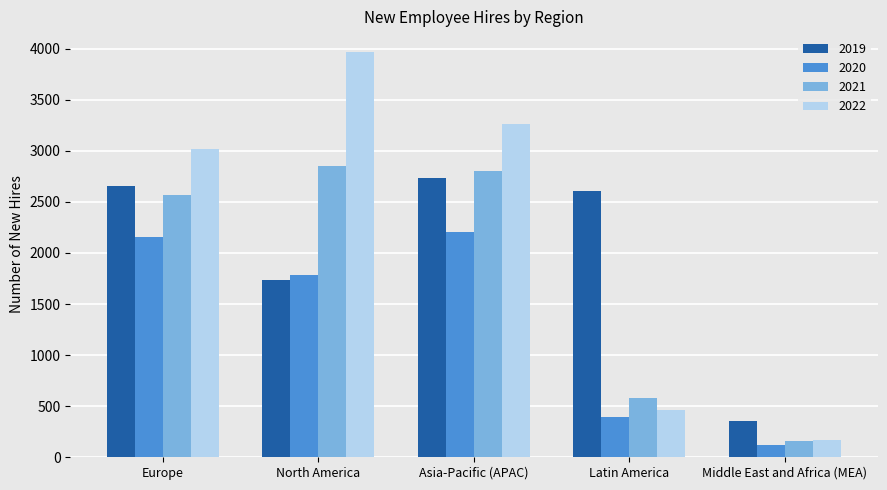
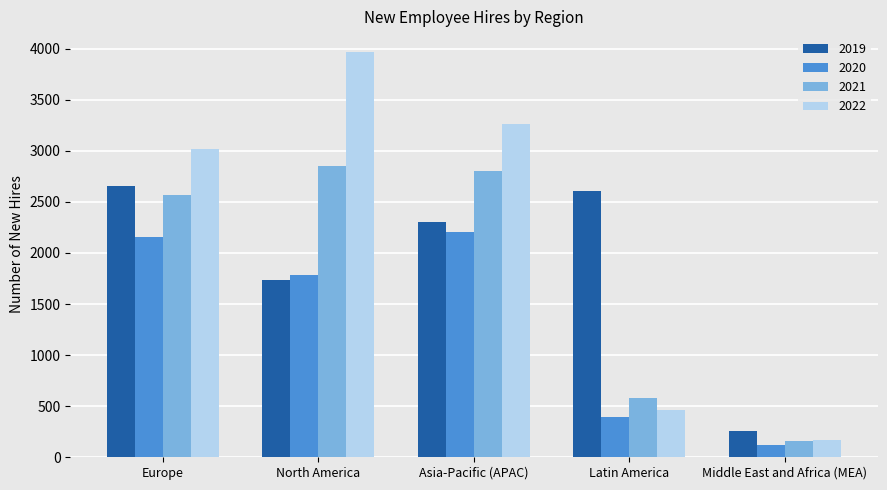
2019, Asia-Pacific (APAC): 2730 -> 2300
2019, Middle East and Africa (MEA): 360 -> 260
